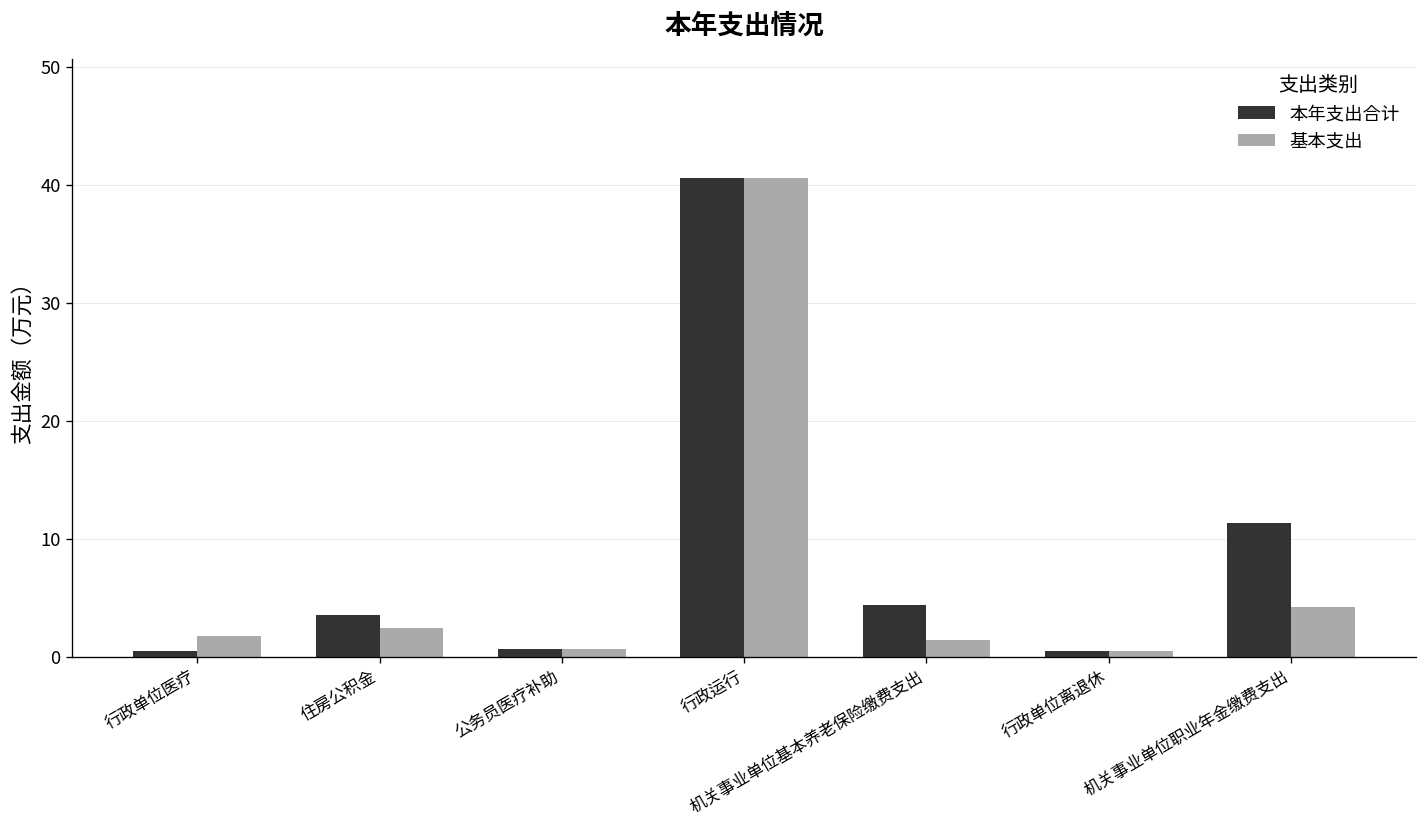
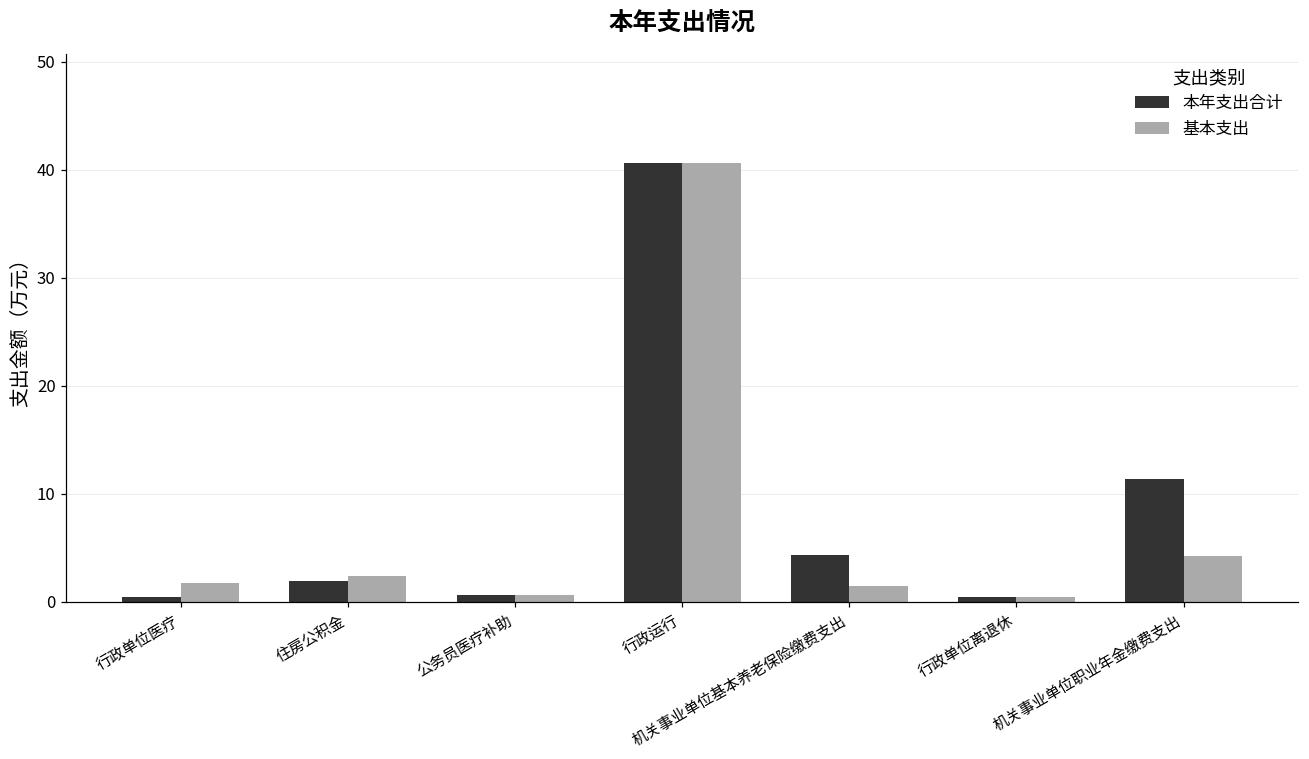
本年支出合计, 住房公积金: 3 -> 2
